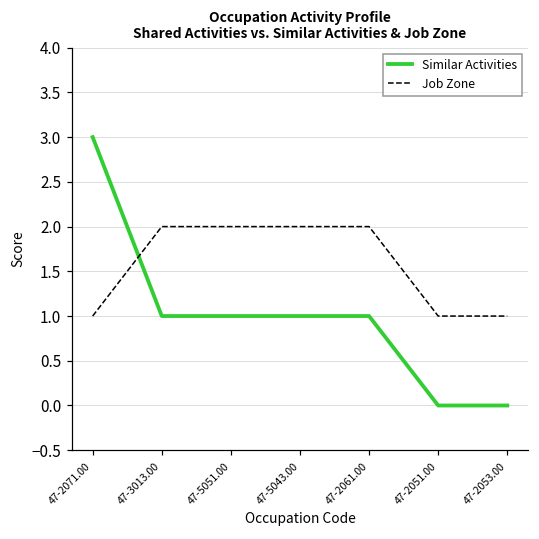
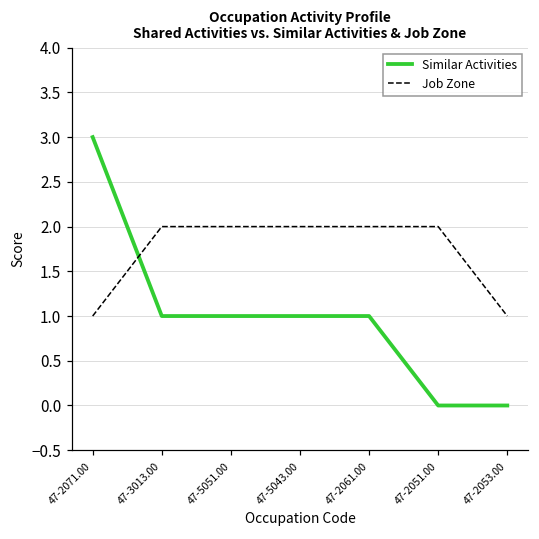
Job Zone, 47-2051.00: 1 -> 2
